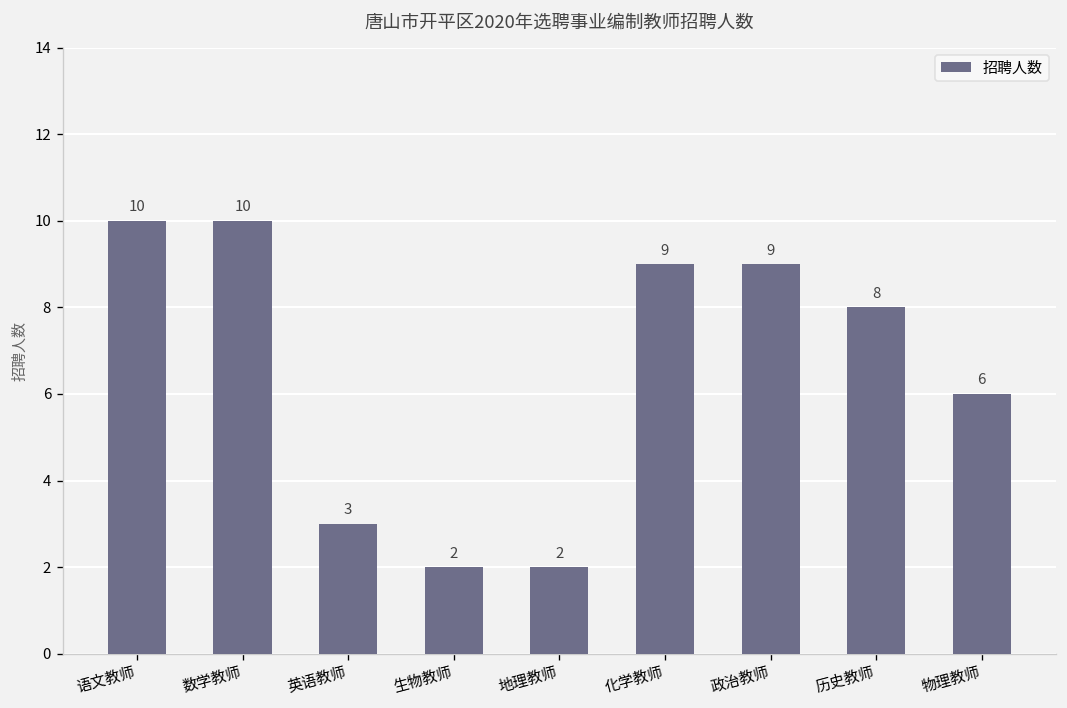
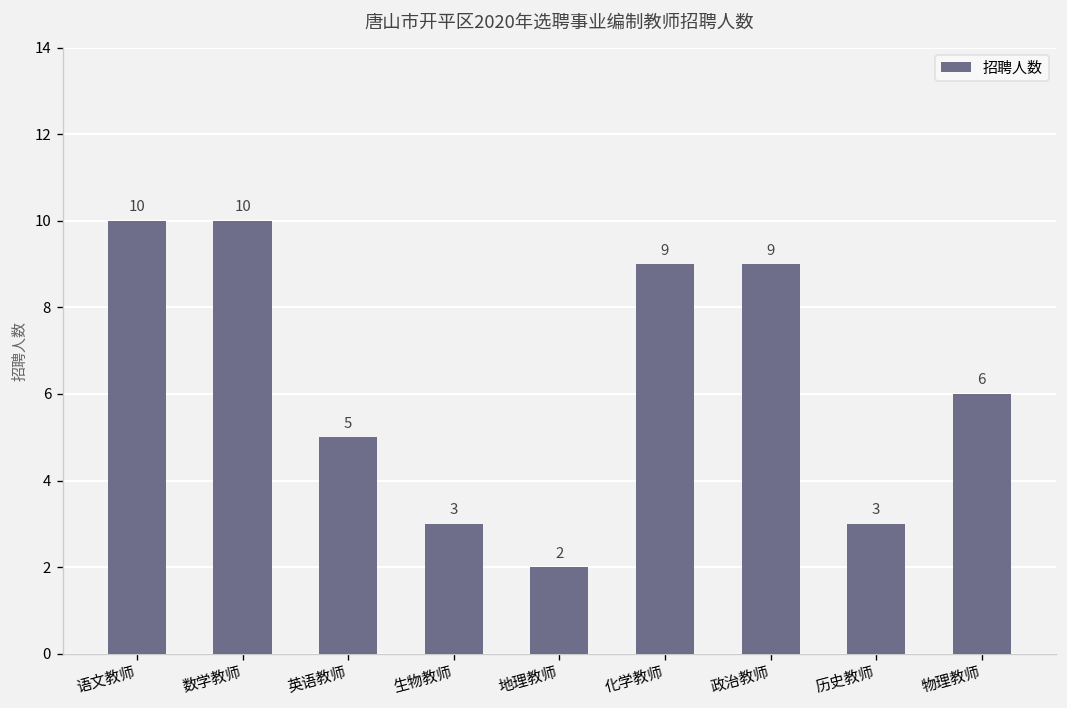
英语教师: 3 -> 5
生物教师: 2 -> 3
历史教师: 8 -> 3
